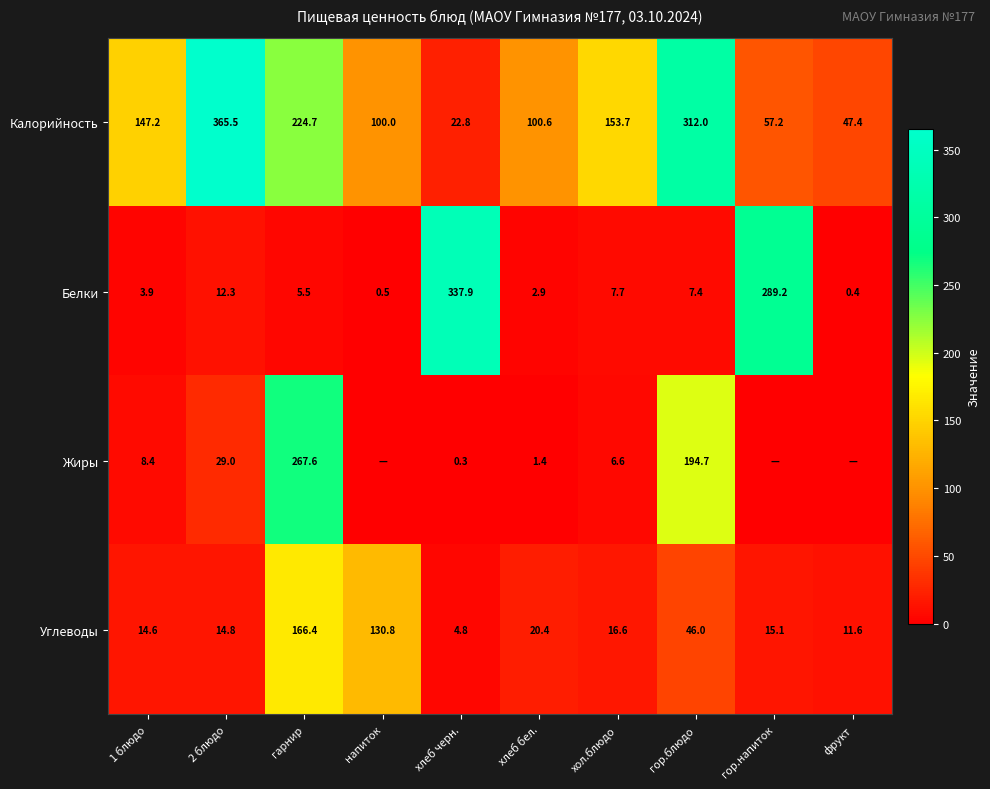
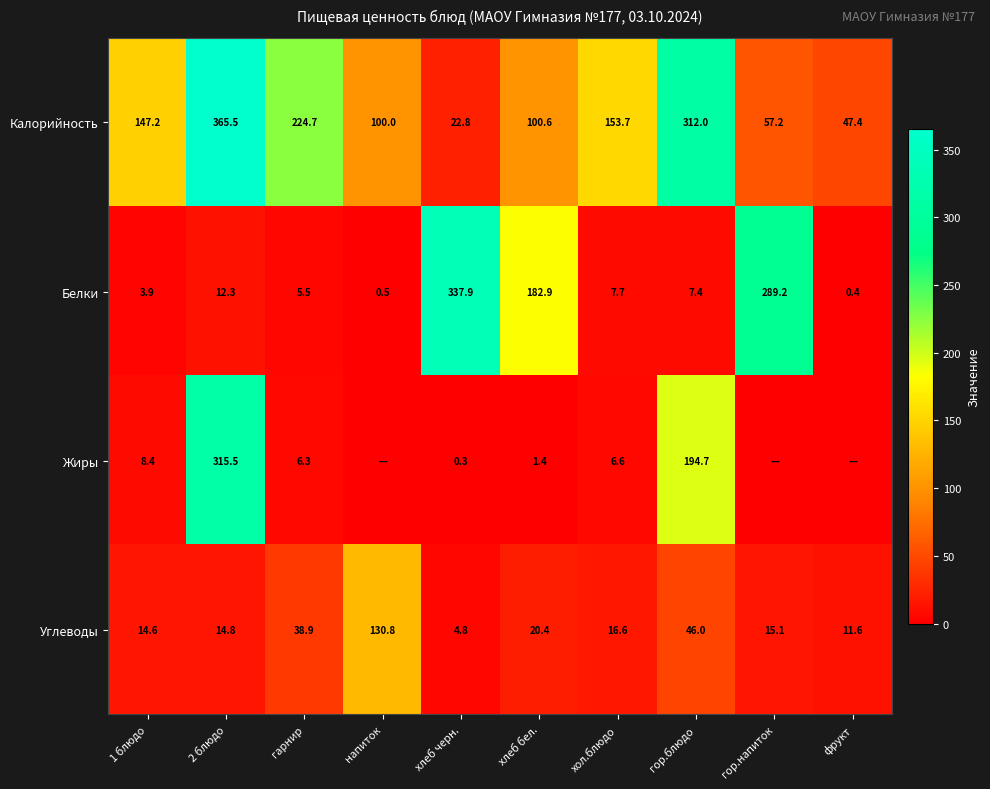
Белки, хлеб бел.: 2.9 -> 182.9
Жиры, 2 блюдо: 29.0 -> 315.5
Жиры, гарнир: 267.6 -> 6.3
Углеводы, гарнир: 166.4 -> 38.9
